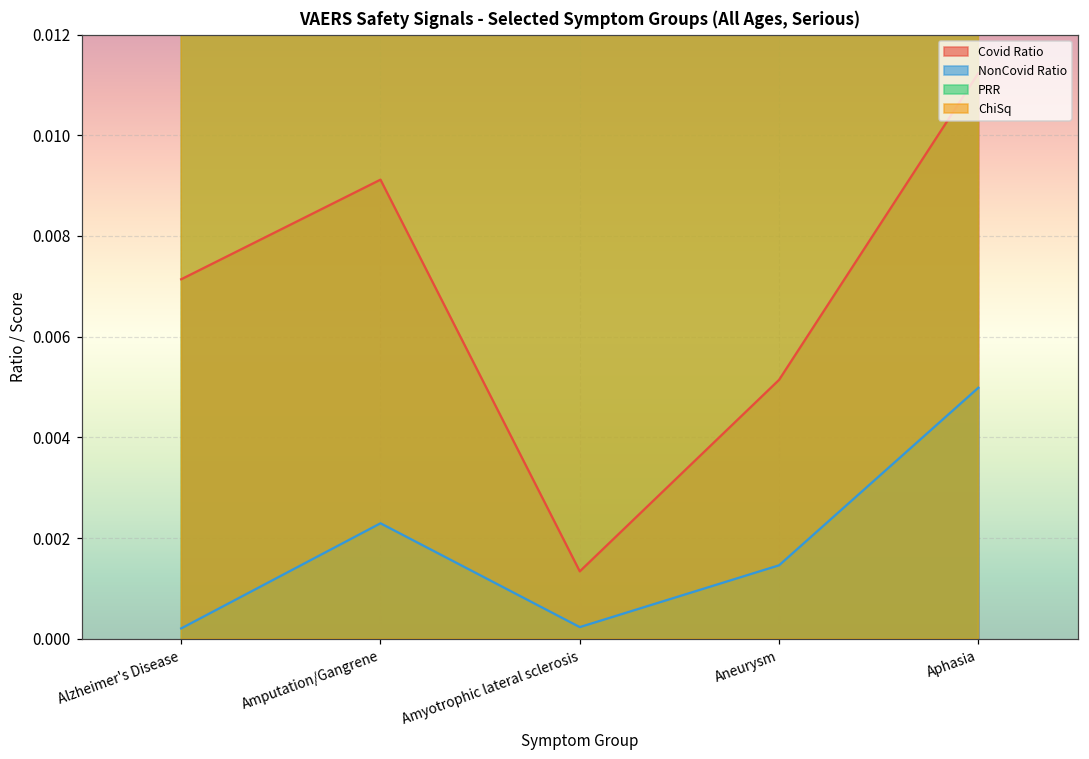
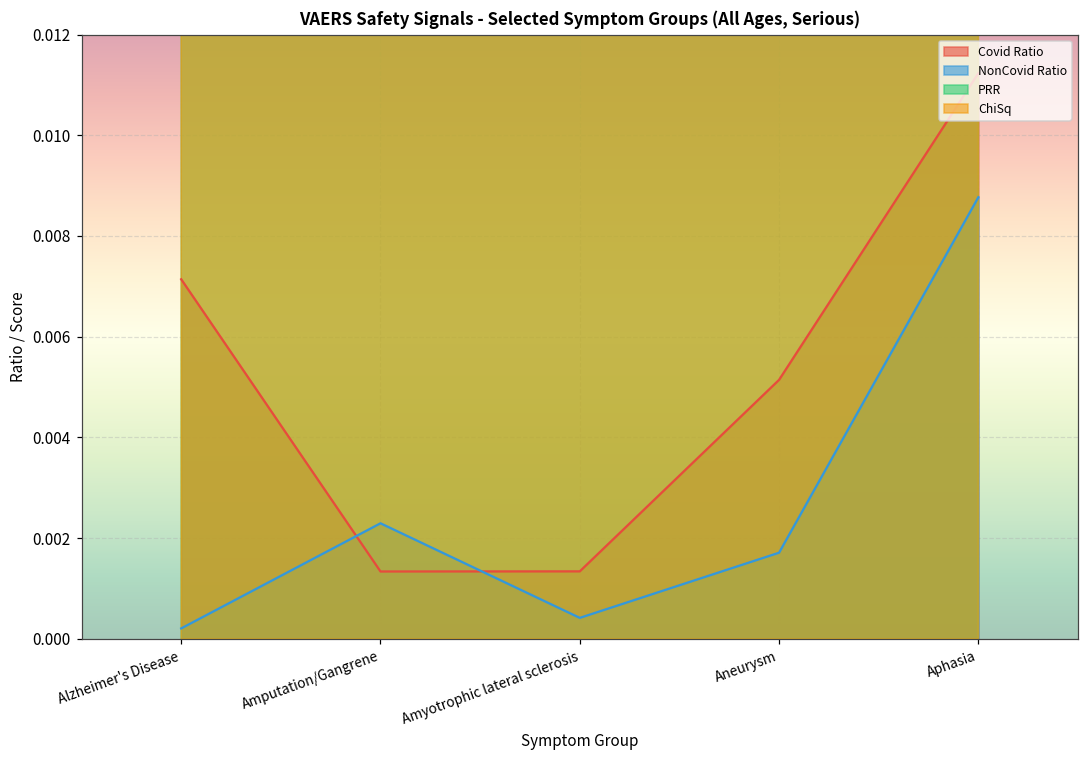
Covid Ratio, Amputation/Gangrene: 0.0091 -> 0.0013
NonCovid Ratio, Amyotrophic lateral sclerosis: 0.0002 -> 0.0004
NonCovid Ratio, Aneurysm: 0.0015 -> 0.0017
NonCovid Ratio, Aphasia: 0.0050 -> 0.0088
